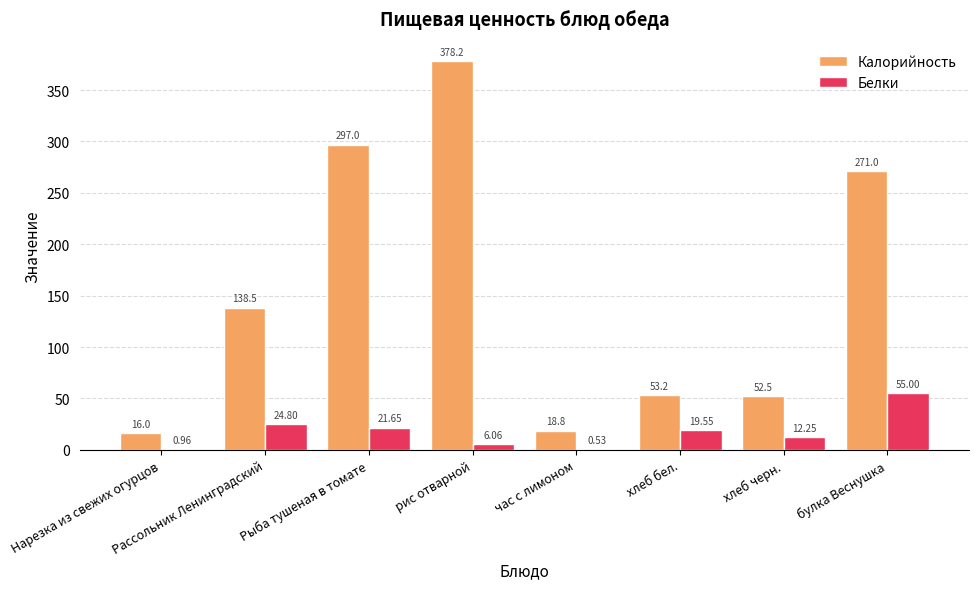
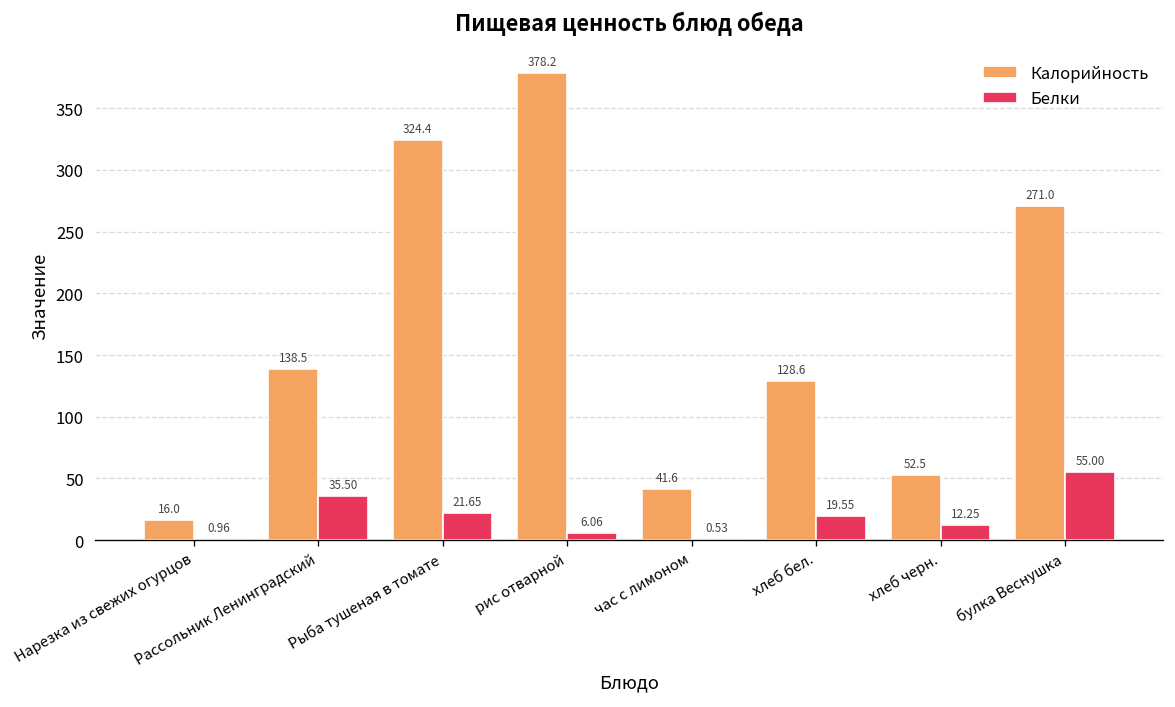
Белки, Рассольник Ленинградский: 24.80 -> 35.50
Калорийность, Рыба тушеная в томате: 297.0 -> 324.4
Калорийность, час с лимоном: 18.8 -> 41.6
Калорийность, хлеб бел.: 53.2 -> 128.6
